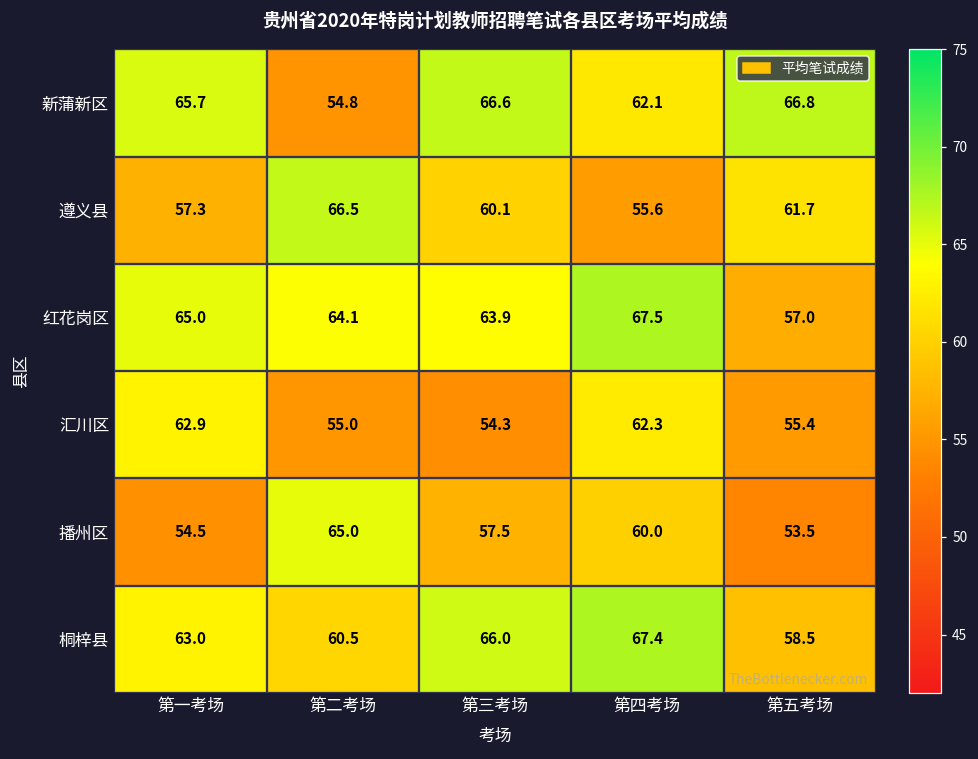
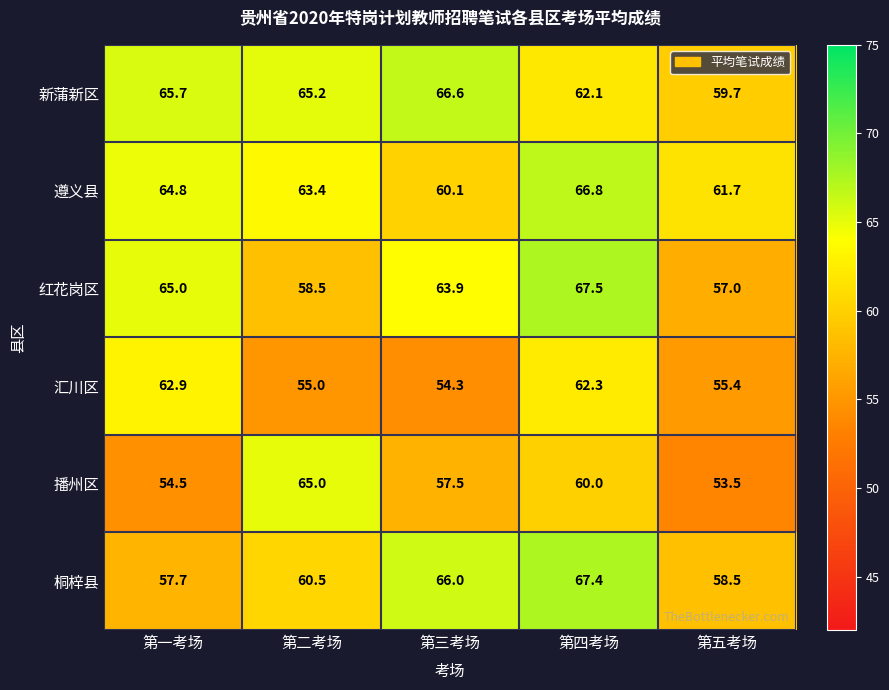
新蒲新区, 第二考场: 54.8 -> 65.2
新蒲新区, 第五考场: 66.8 -> 59.7
遵义县, 第一考场: 57.3 -> 64.8
遵义县, 第二考场: 66.5 -> 63.4
遵义县, 第四考场: 55.6 -> 66.8
红花岗区, 第二考场: 64.1 -> 58.5
桐梓县, 第一考场: 63.0 -> 57.7
